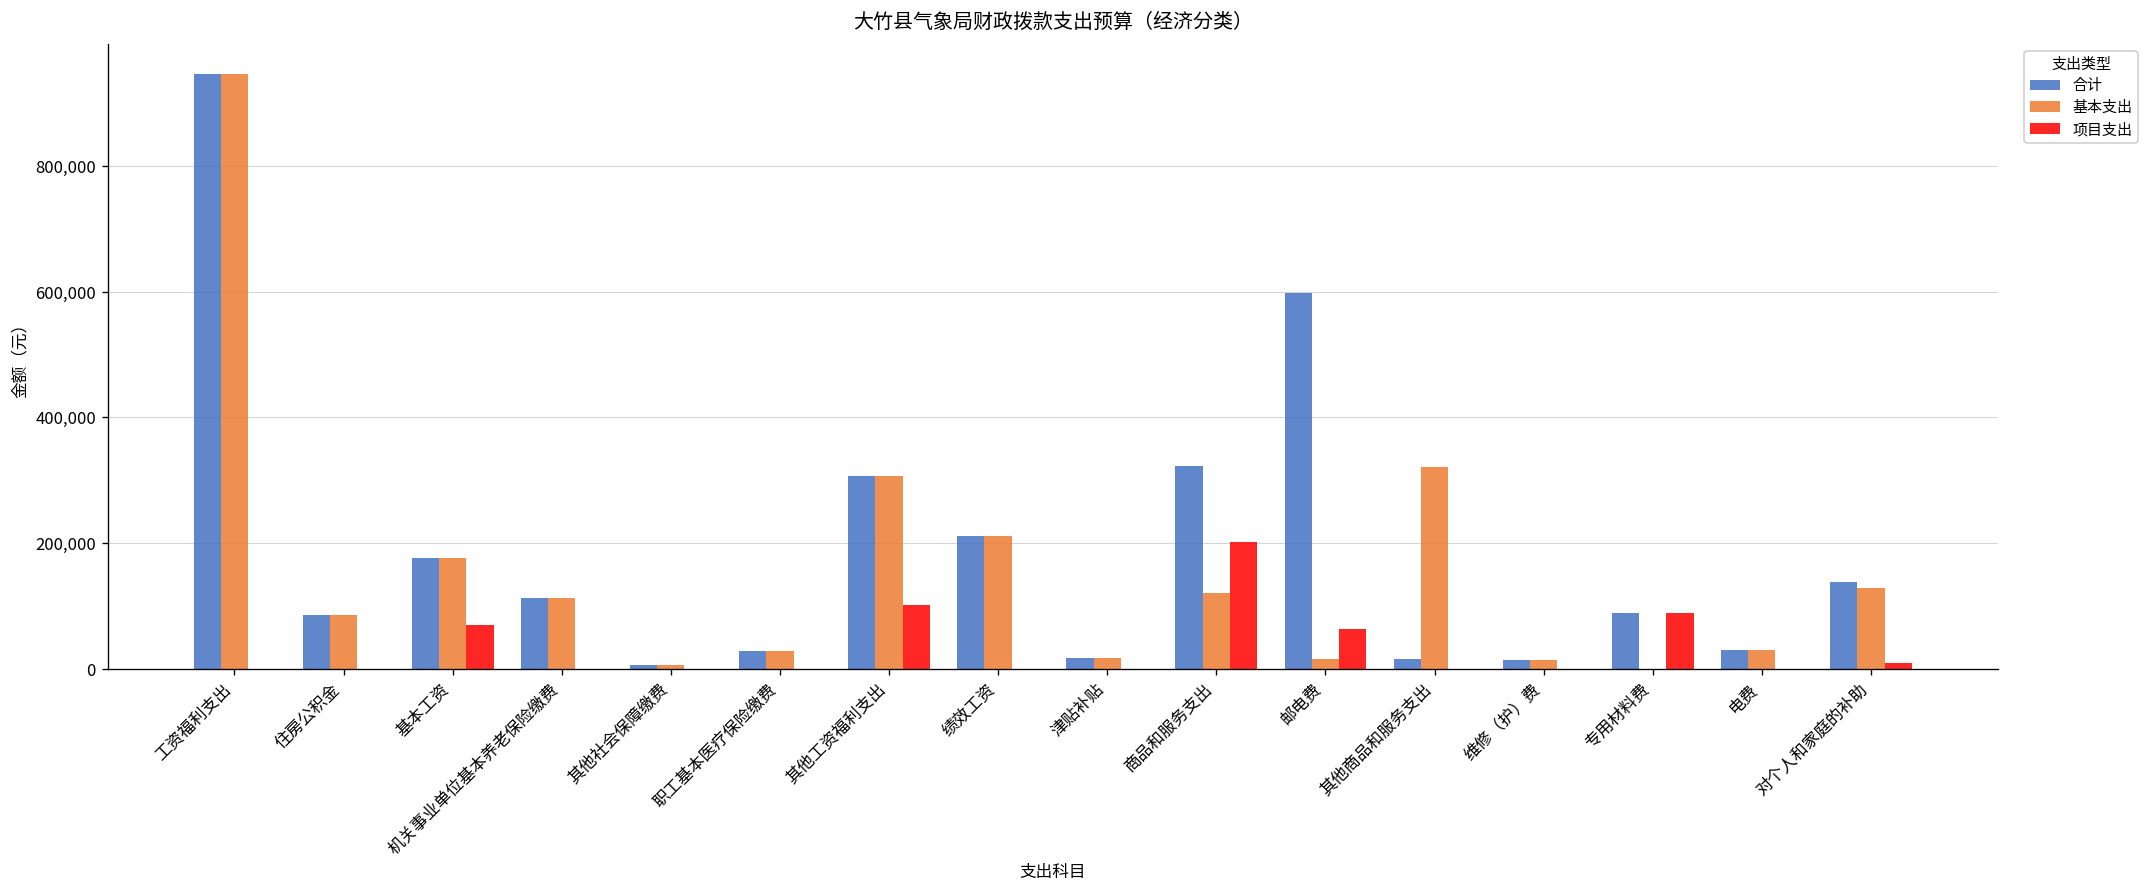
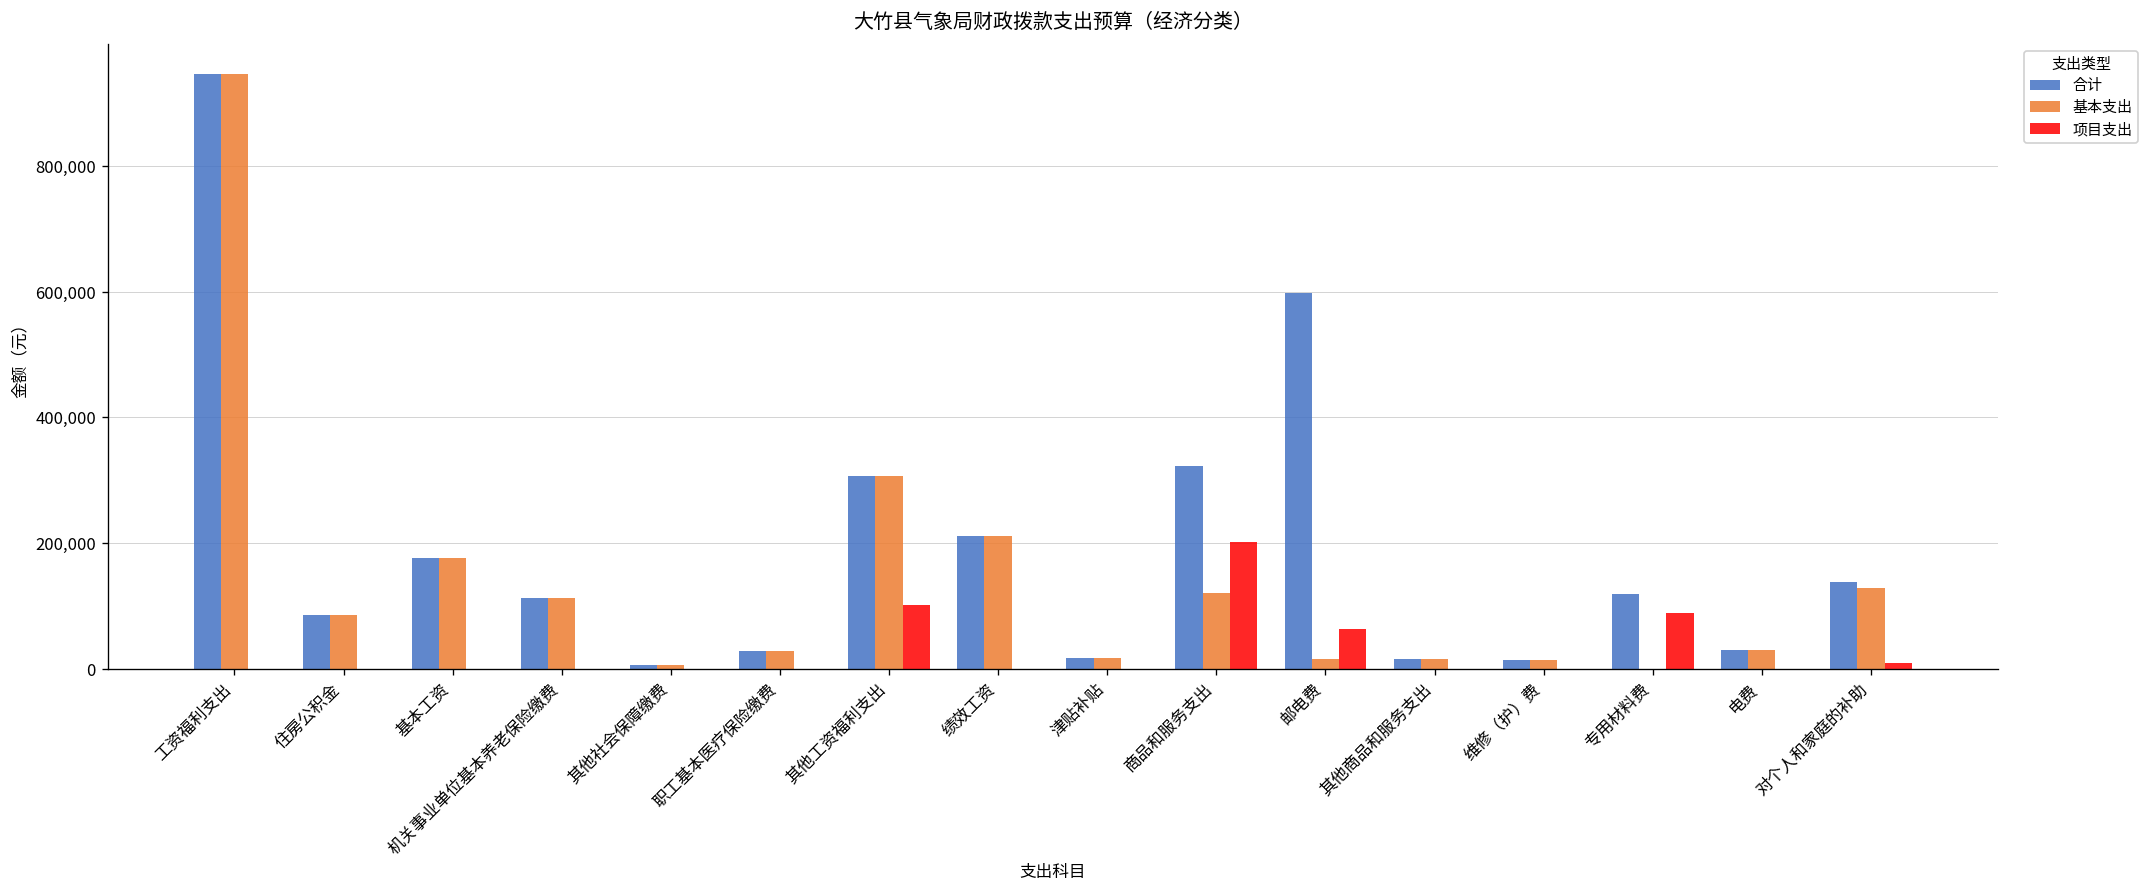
项目支出, 基本工资: 70,000 -> 0
基本支出, 其他商品和服务支出: 320,000 -> 20,000
合计, 专用材料费: 90,000 -> 120,000
